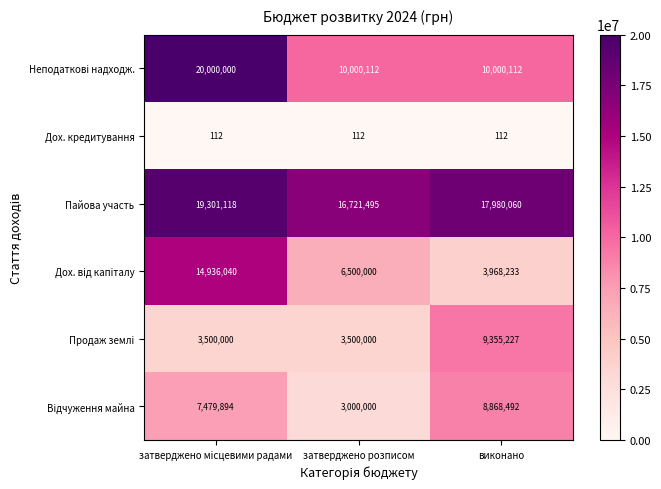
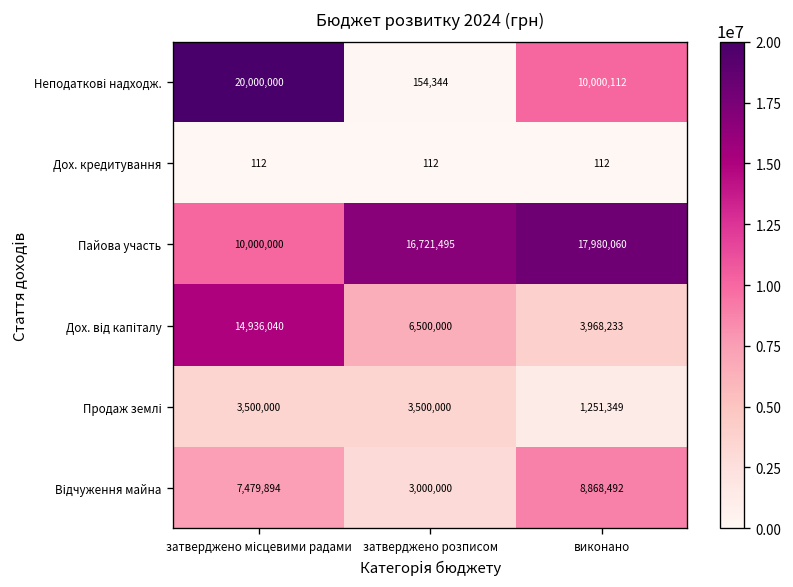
Неподаткові надходж., затверджено розписом: 10,000,112 -> 154,344
Пайова участь, затверджено місцевими радами: 19,301,118 -> 10,000,000
Продаж землі, виконано: 9,355,227 -> 1,251,349
